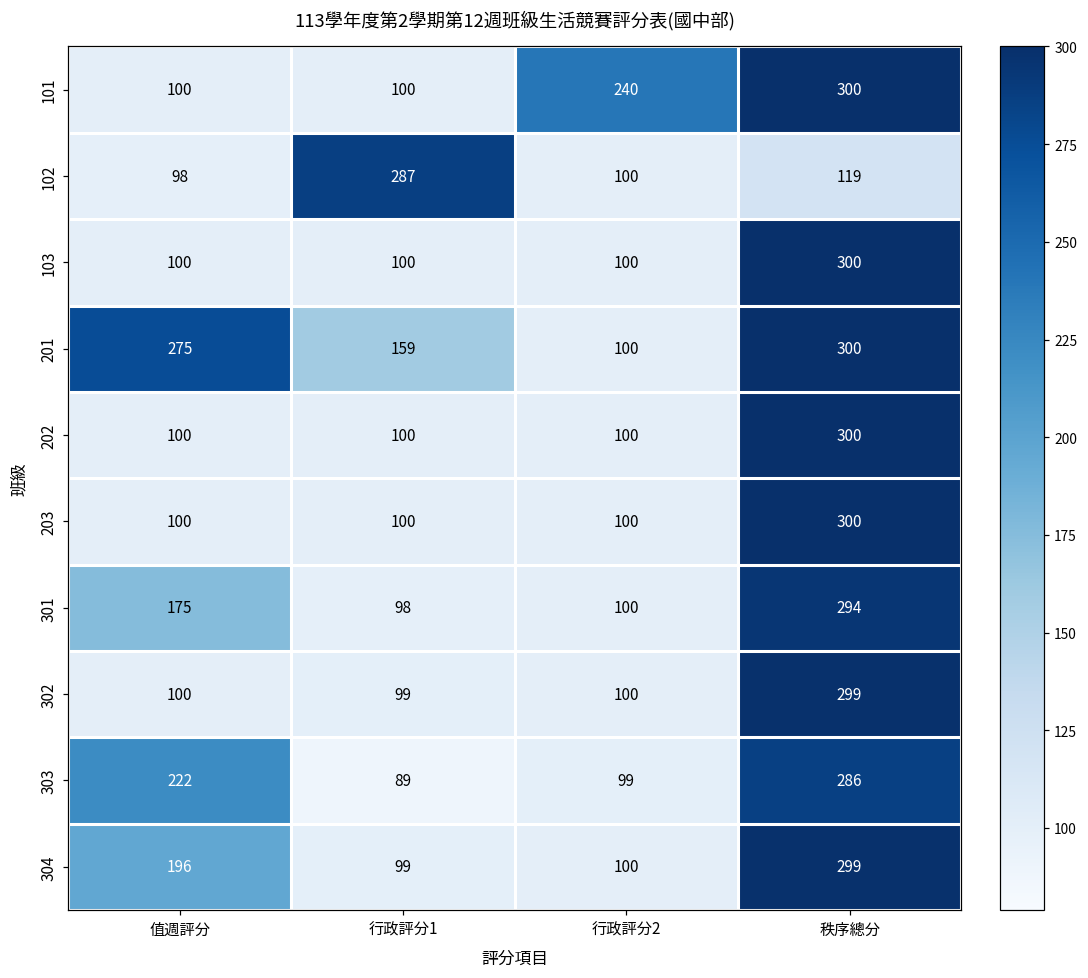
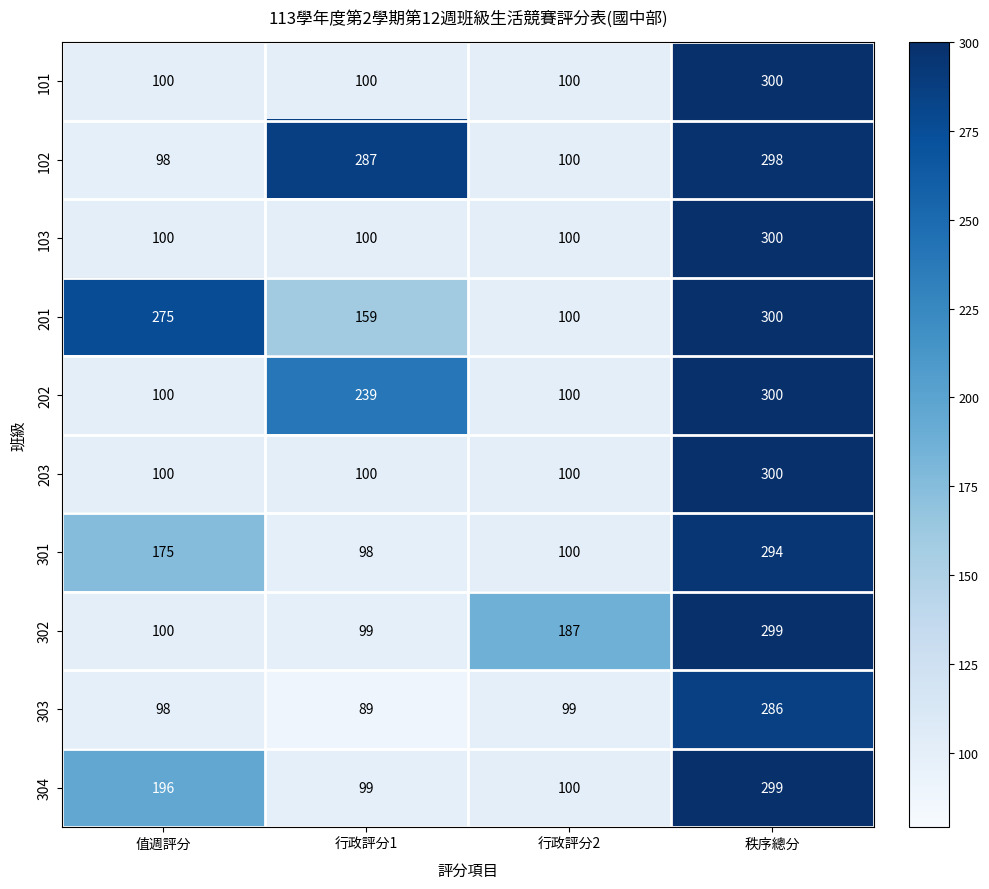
101, 行政評分2: 240 -> 100
102, 秩序總分: 119 -> 298
202, 行政評分1: 100 -> 239
302, 行政評分2: 100 -> 187
303, 值週評分: 222 -> 98
